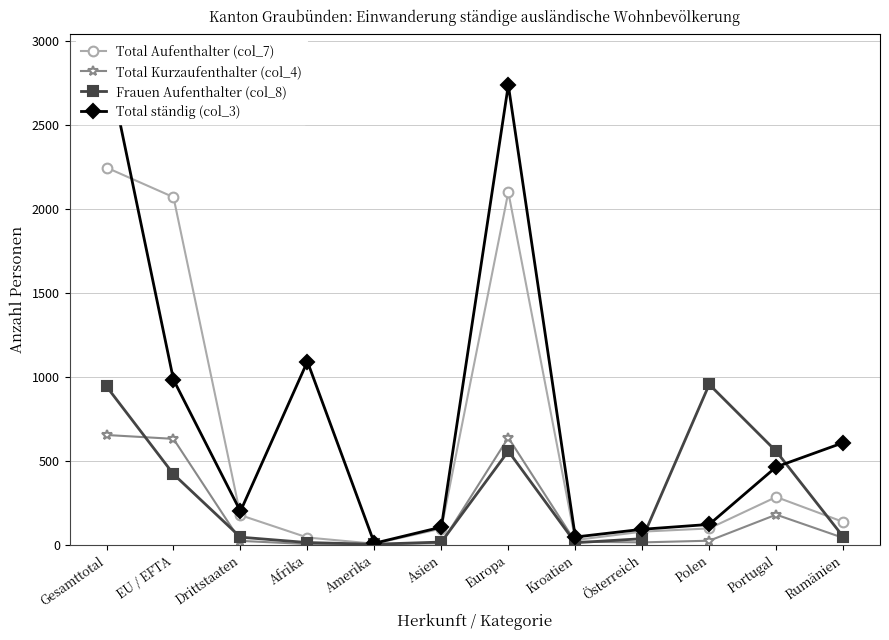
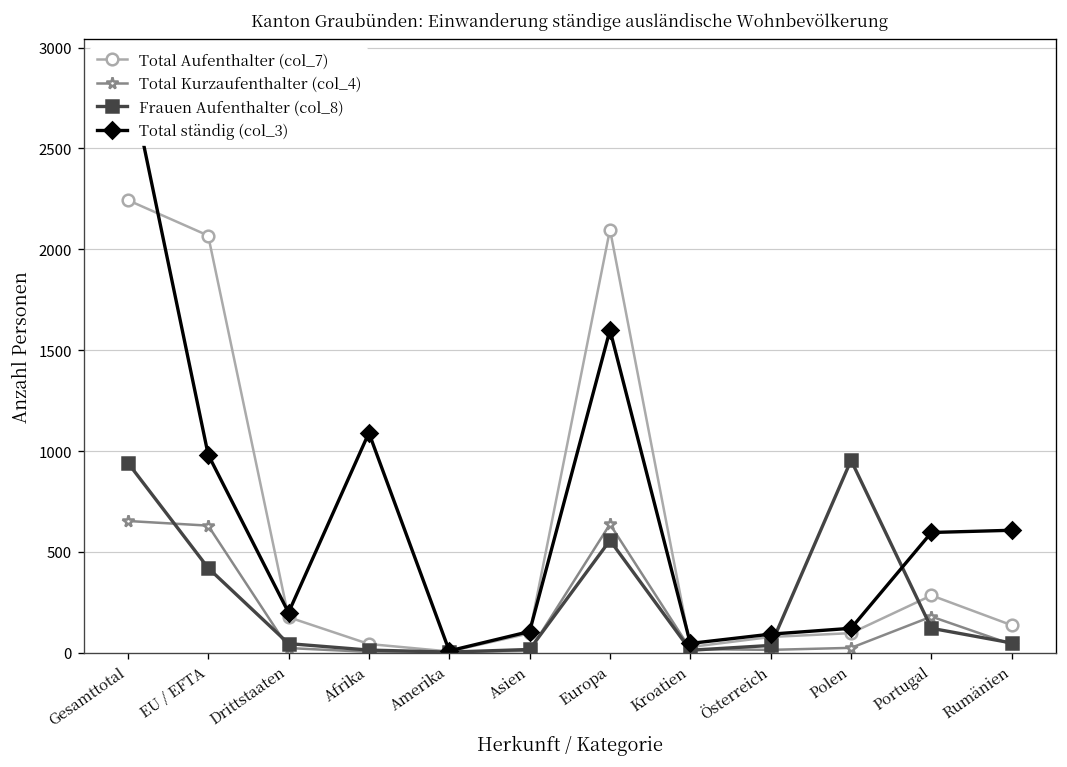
Total ständig (col_3), Europa: 2740 -> 1600
Frauen Aufenthalter (col_8), Portugal: 560 -> 120
Total ständig (col_3), Portugal: 460 -> 600
